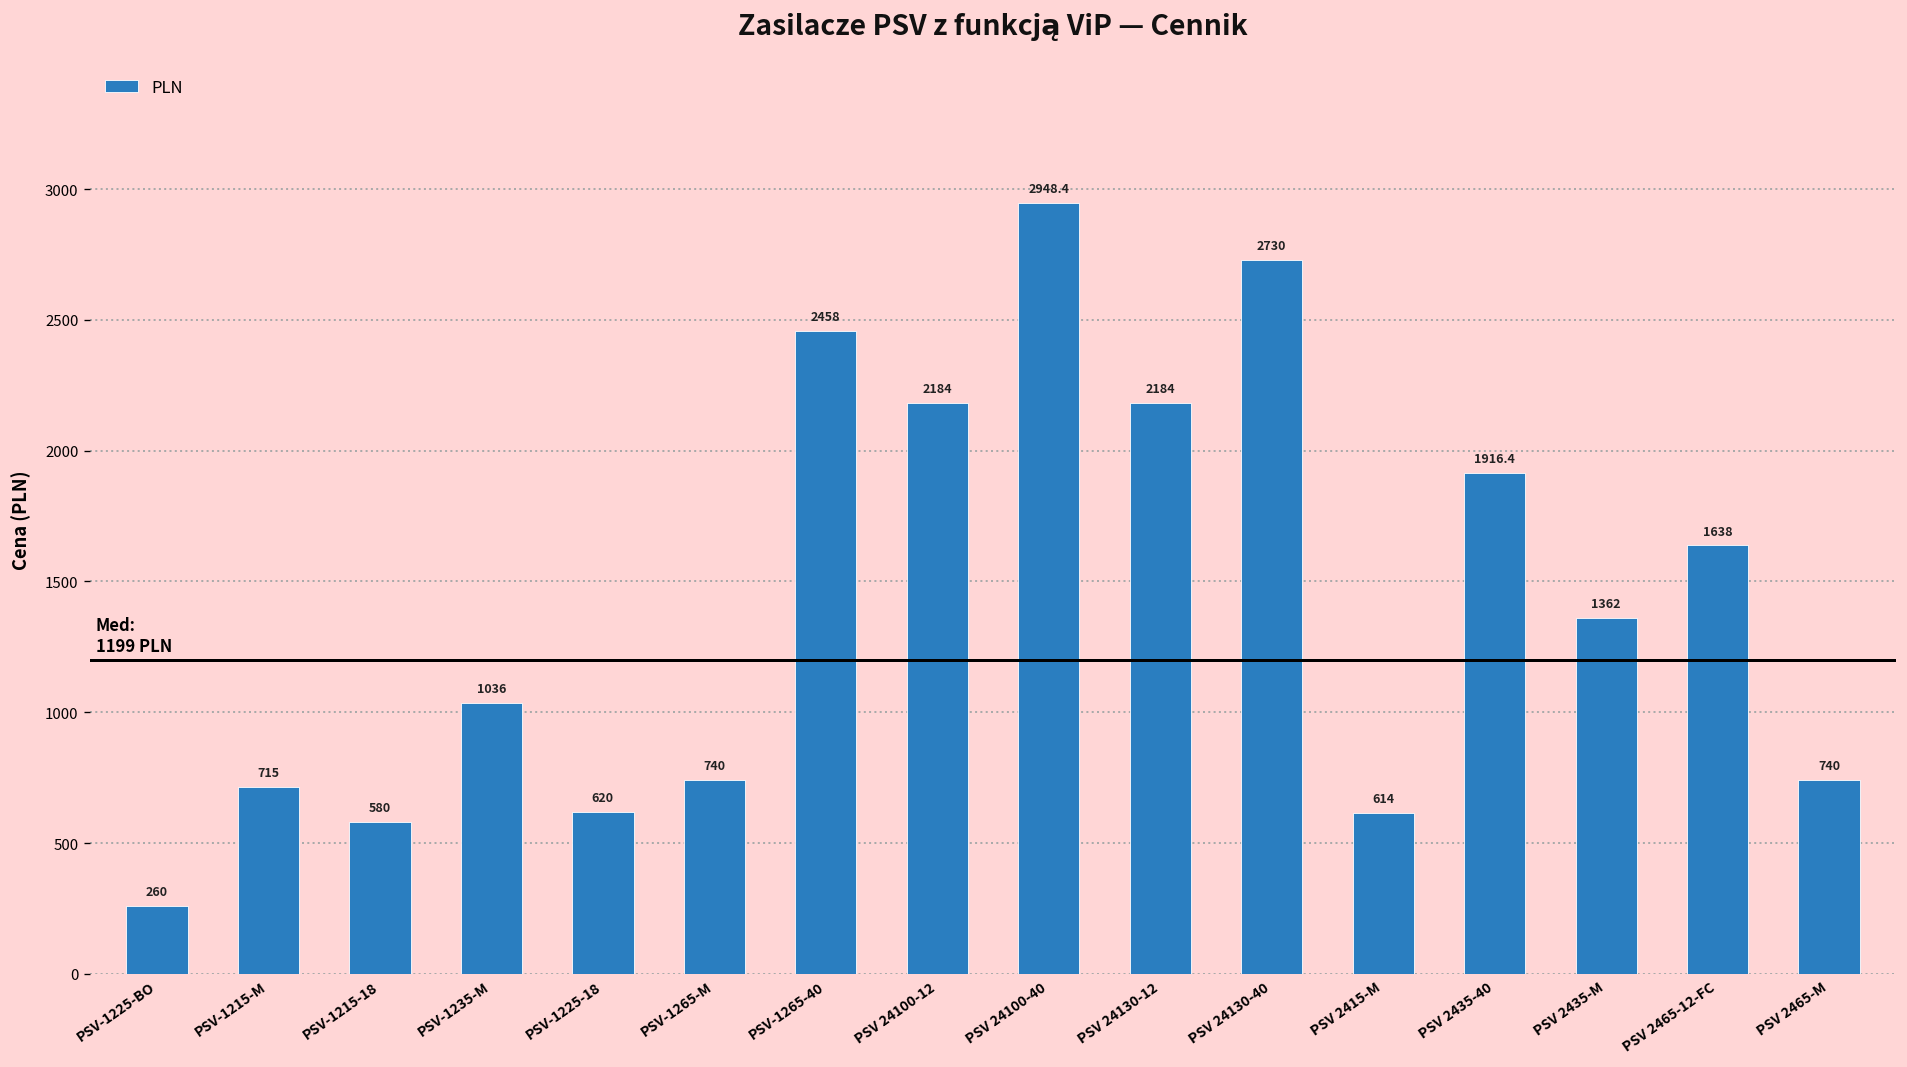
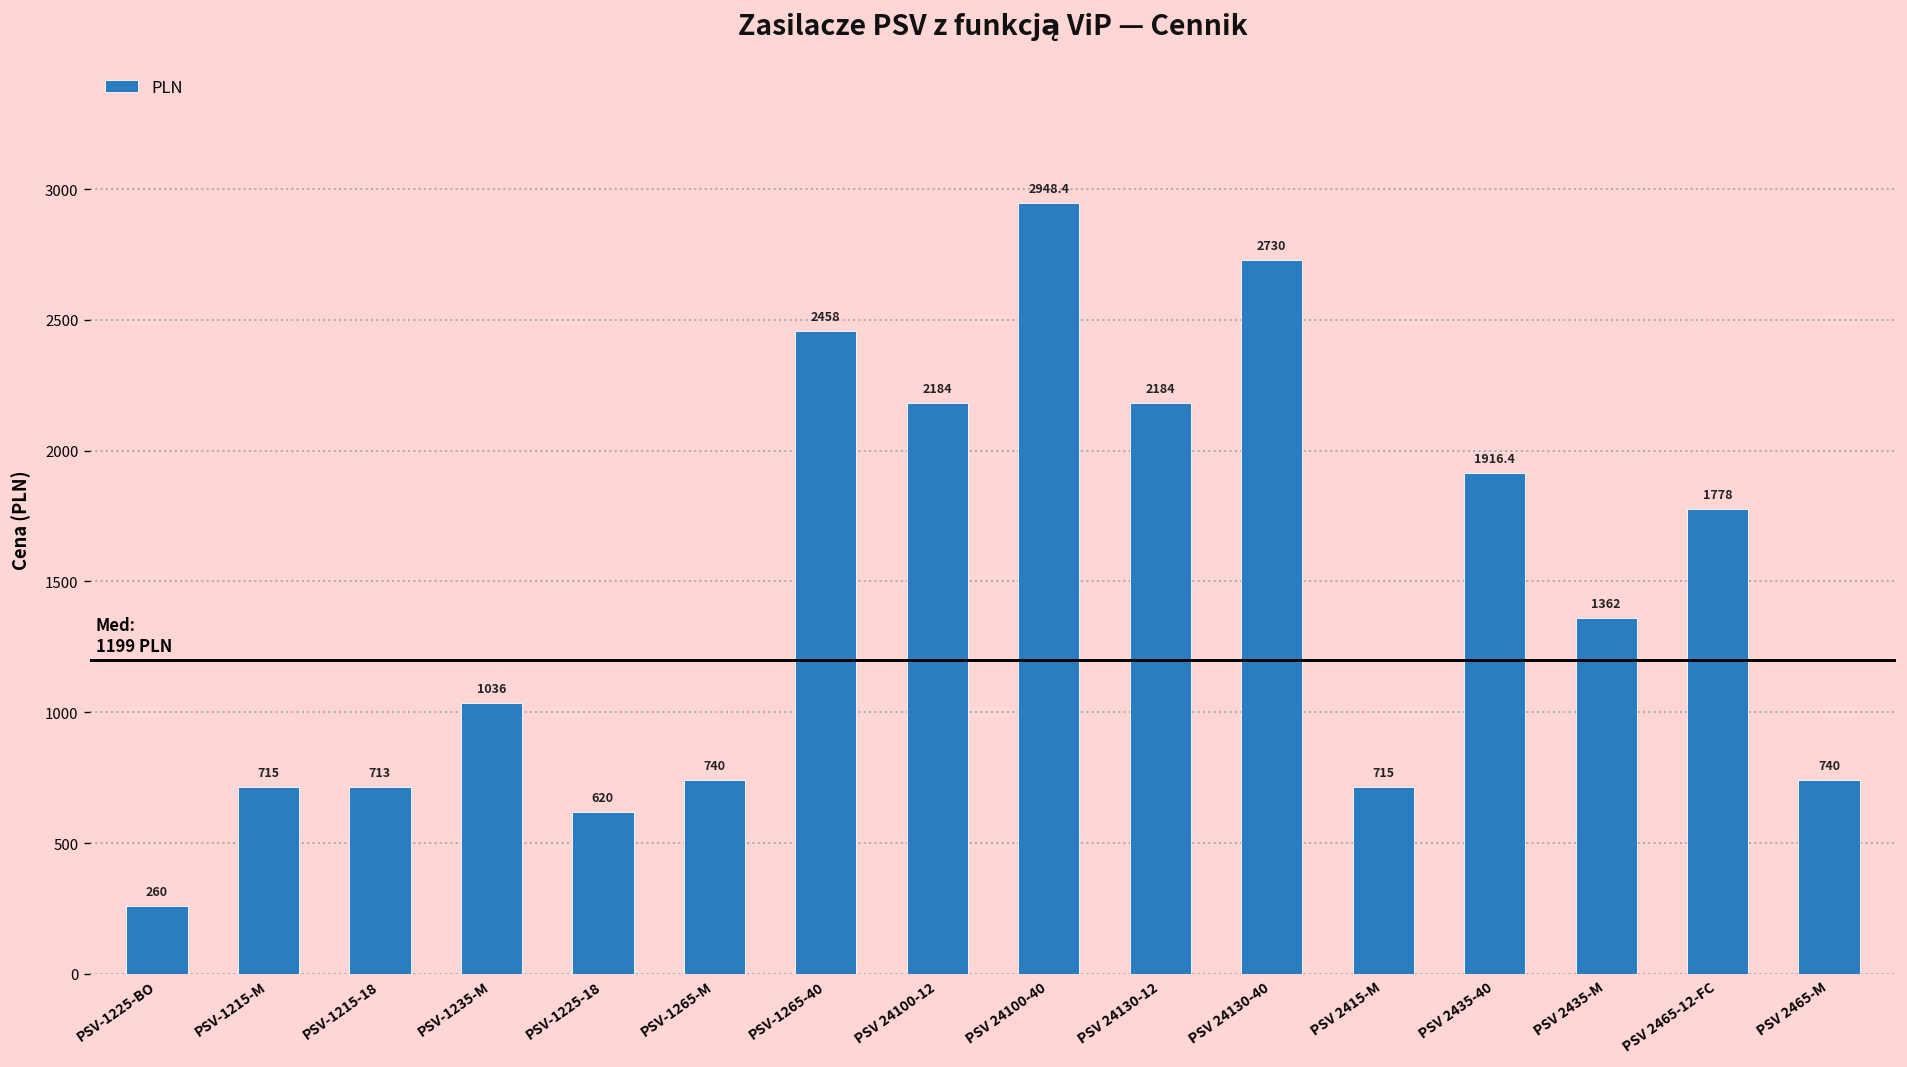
PSV-1215-18: 580 -> 713
PSV 2415-M: 614 -> 715
PSV 2465-12-FC: 1638 -> 1778
